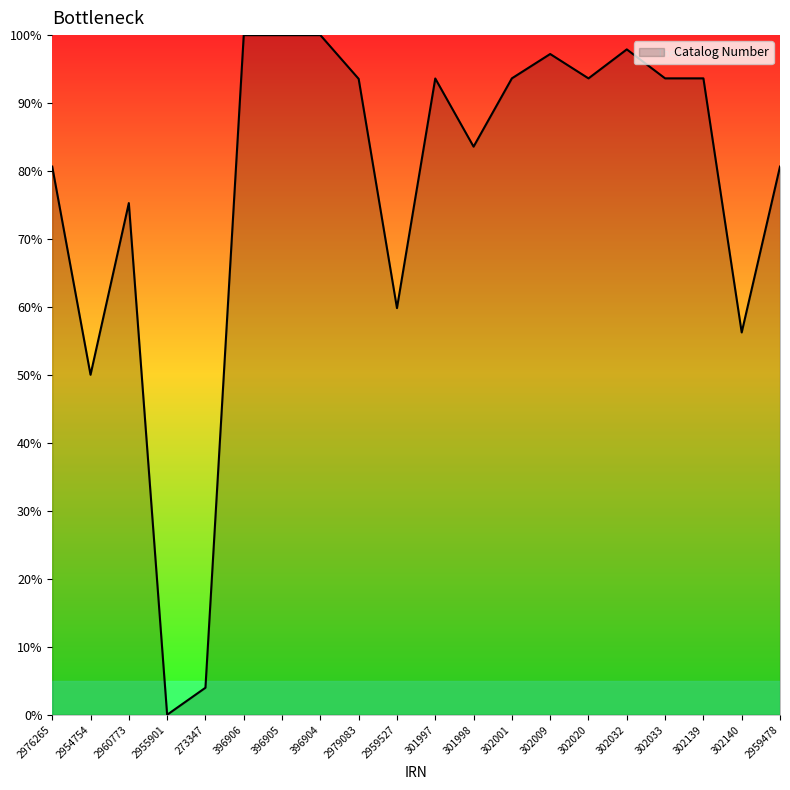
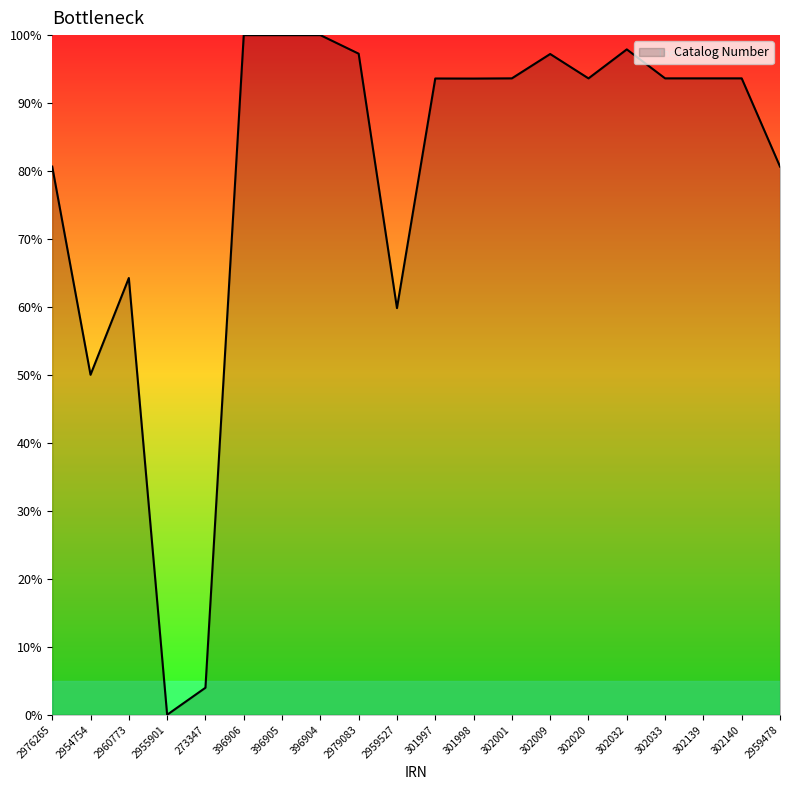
2960773: 75% -> 64%
2979083: 94% -> 97%
301998: 84% -> 94%
302140: 56% -> 94%
